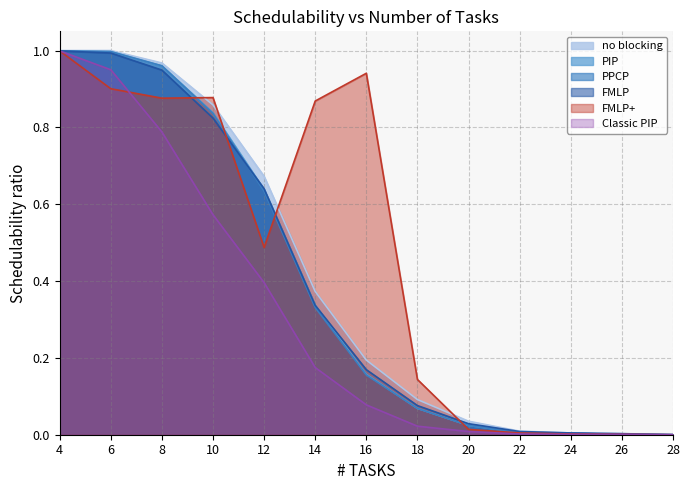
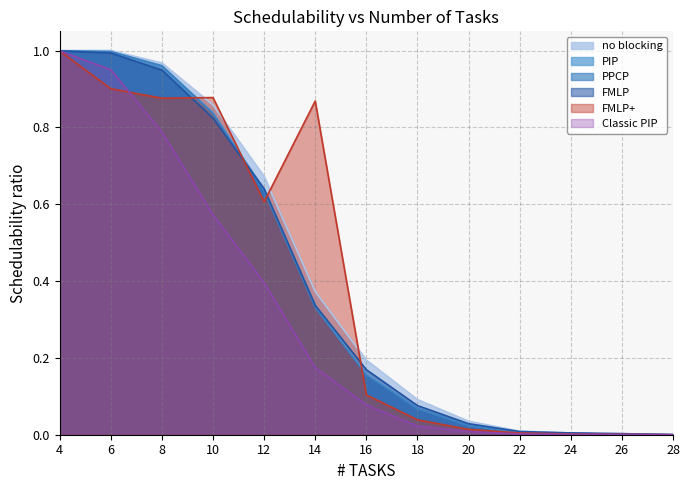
FMLP+, 12: 0.49 -> 0.61
FMLP+, 16: 0.94 -> 0.10
FMLP+, 18: 0.14 -> 0.04
